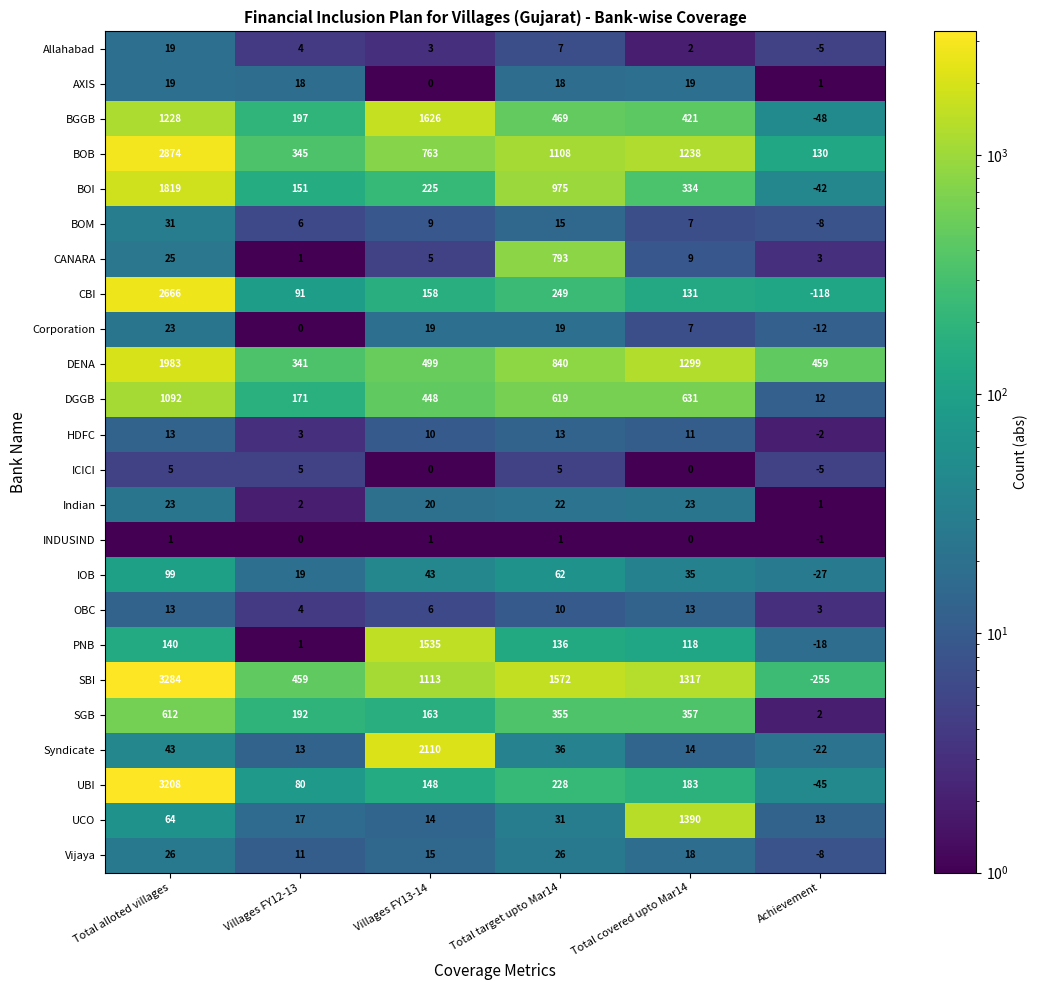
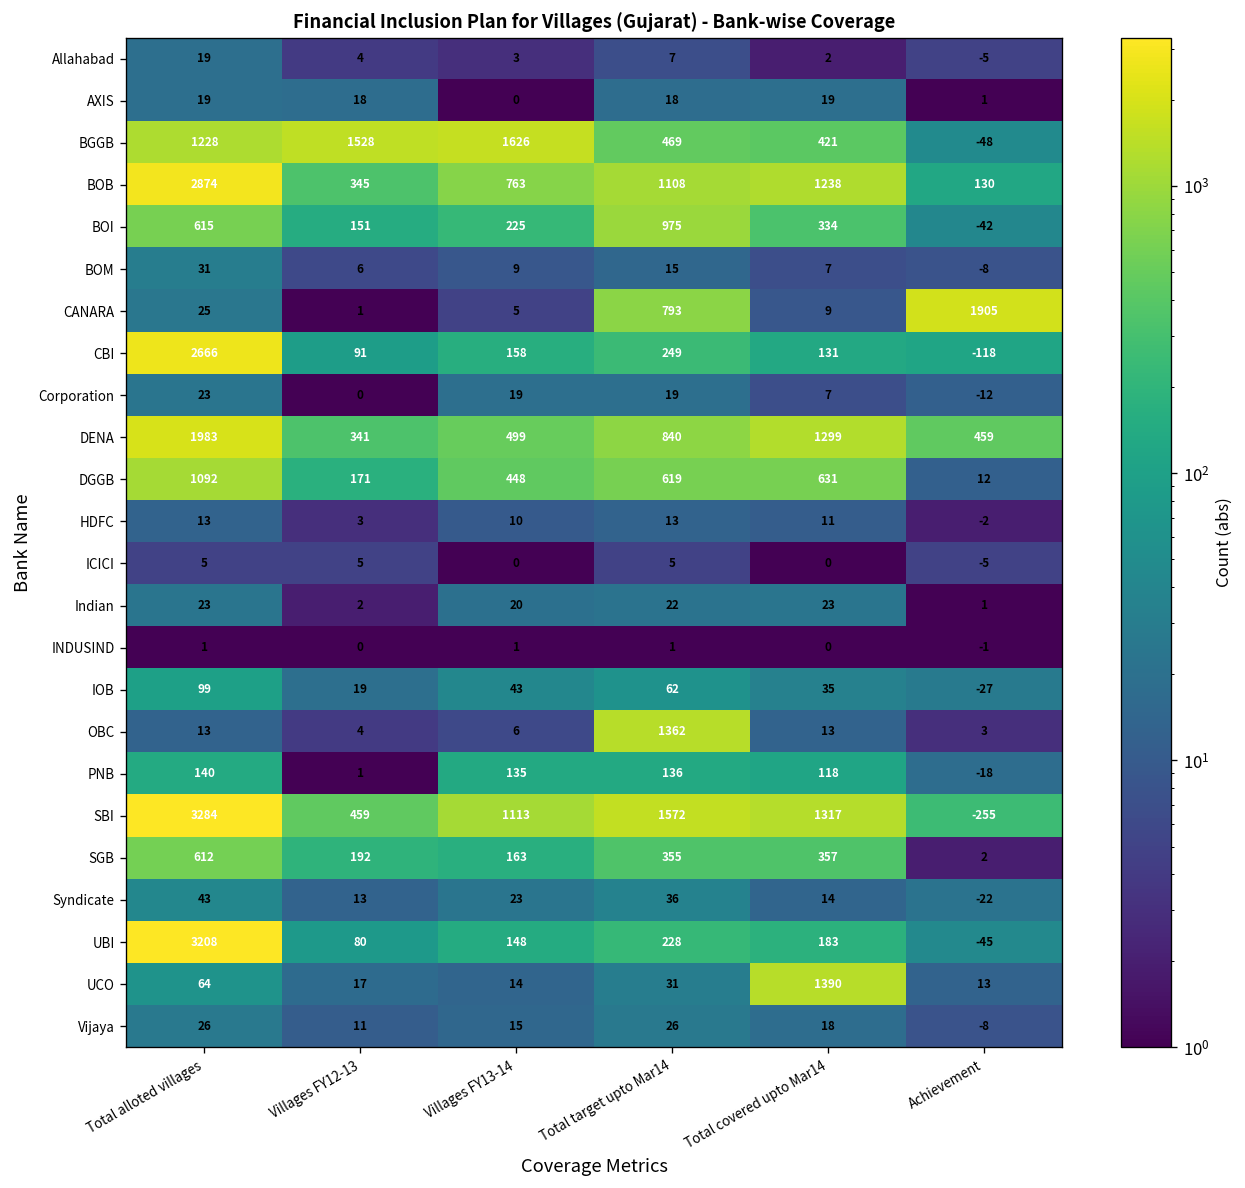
BGGB, Villages FY12-13: 197 -> 1528
BOI, Total alloted villages: 1819 -> 615
CANARA, Achievement: 3 -> 1905
OBC, Total target upto Mar14: 10 -> 1362
PNB, Villages FY13-14: 1535 -> 135
Syndicate, Villages FY13-14: 2110 -> 23
